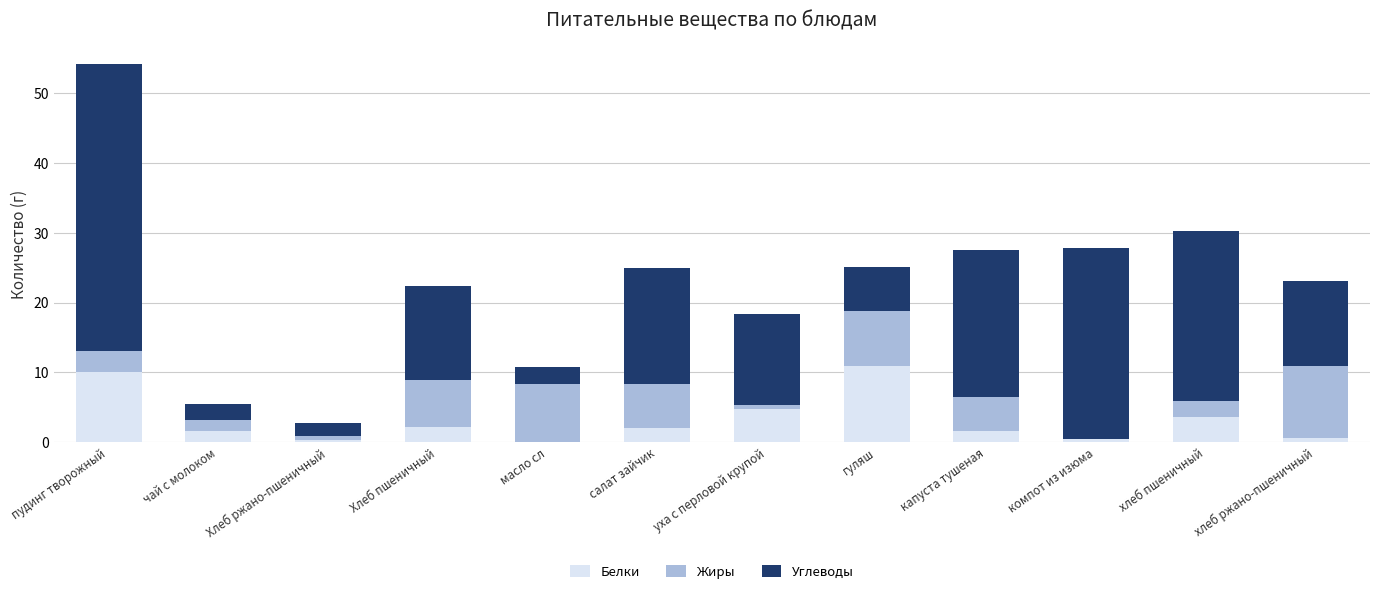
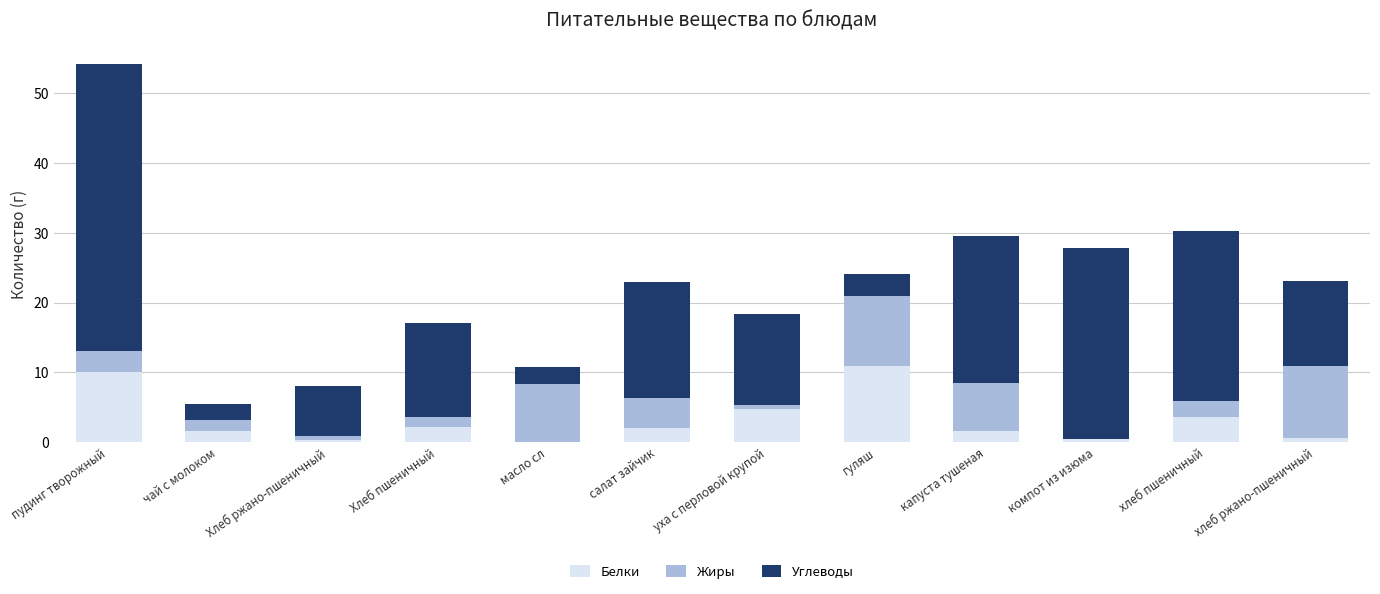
Углеводы, Хлеб ржано-пшеничный: 2 -> 7
Жиры, Хлеб пшеничный: 7 -> 1
Жиры, салат зайчик: 6 -> 4
Жиры, гуляш: 8 -> 10
Углеводы, гуляш: 6 -> 3
Жиры, капуста тушеная: 5 -> 7
